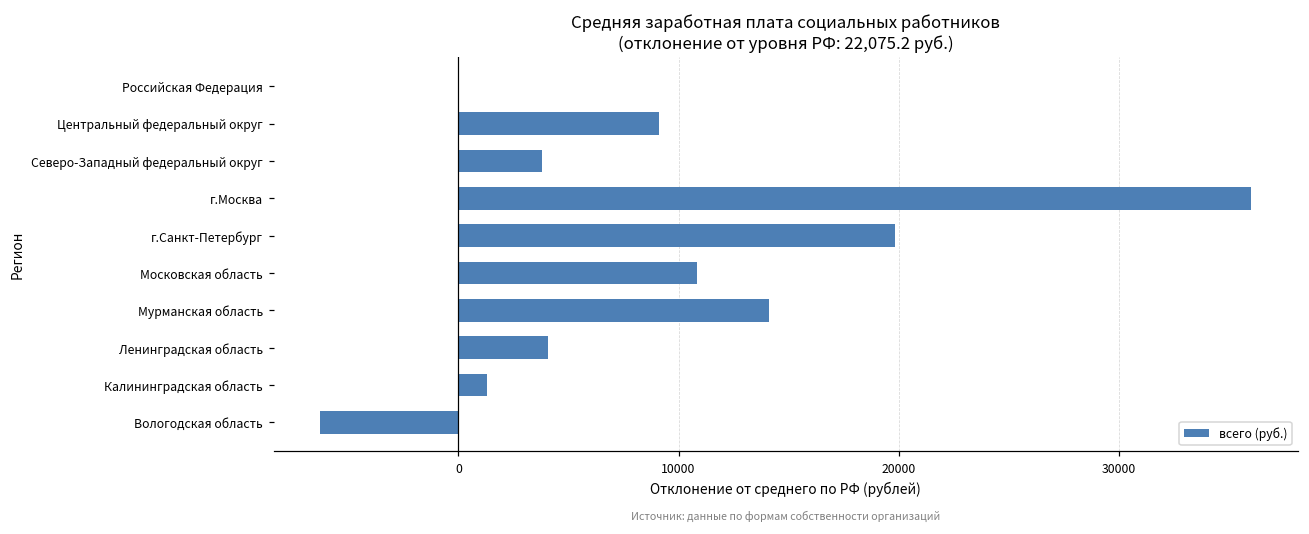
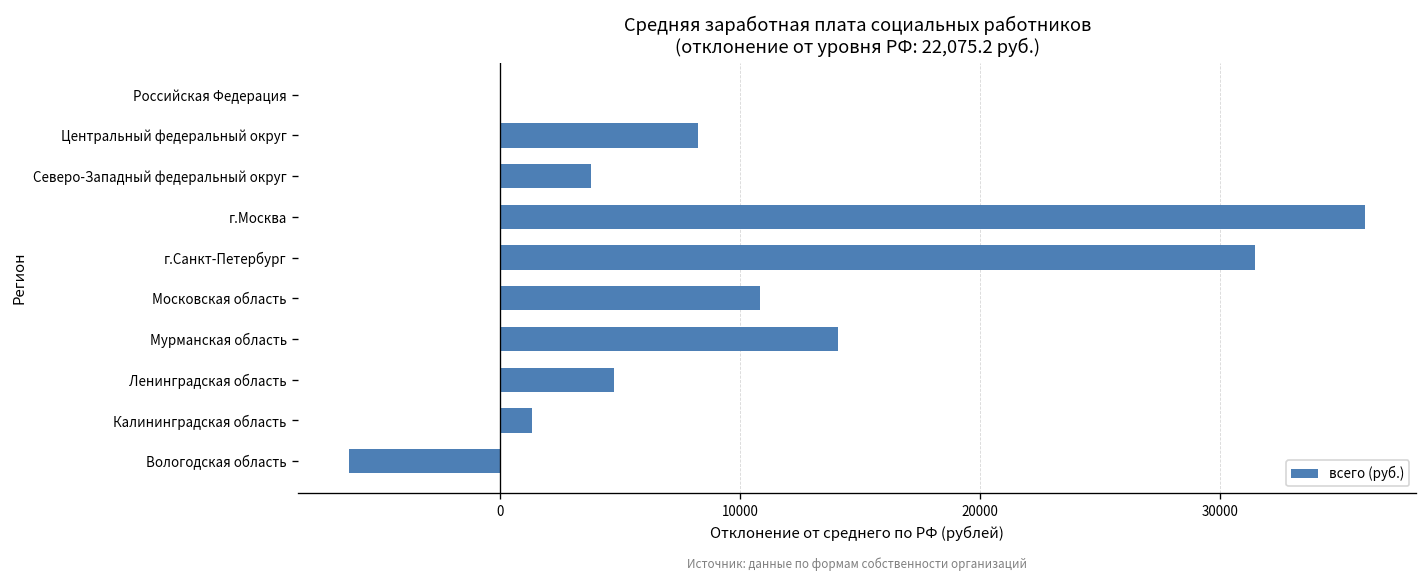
Центральный федеральный округ: 9100 -> 8200
г.Санкт-Петербург: 19800 -> 31500
Ленинградская область: 4100 -> 4700
